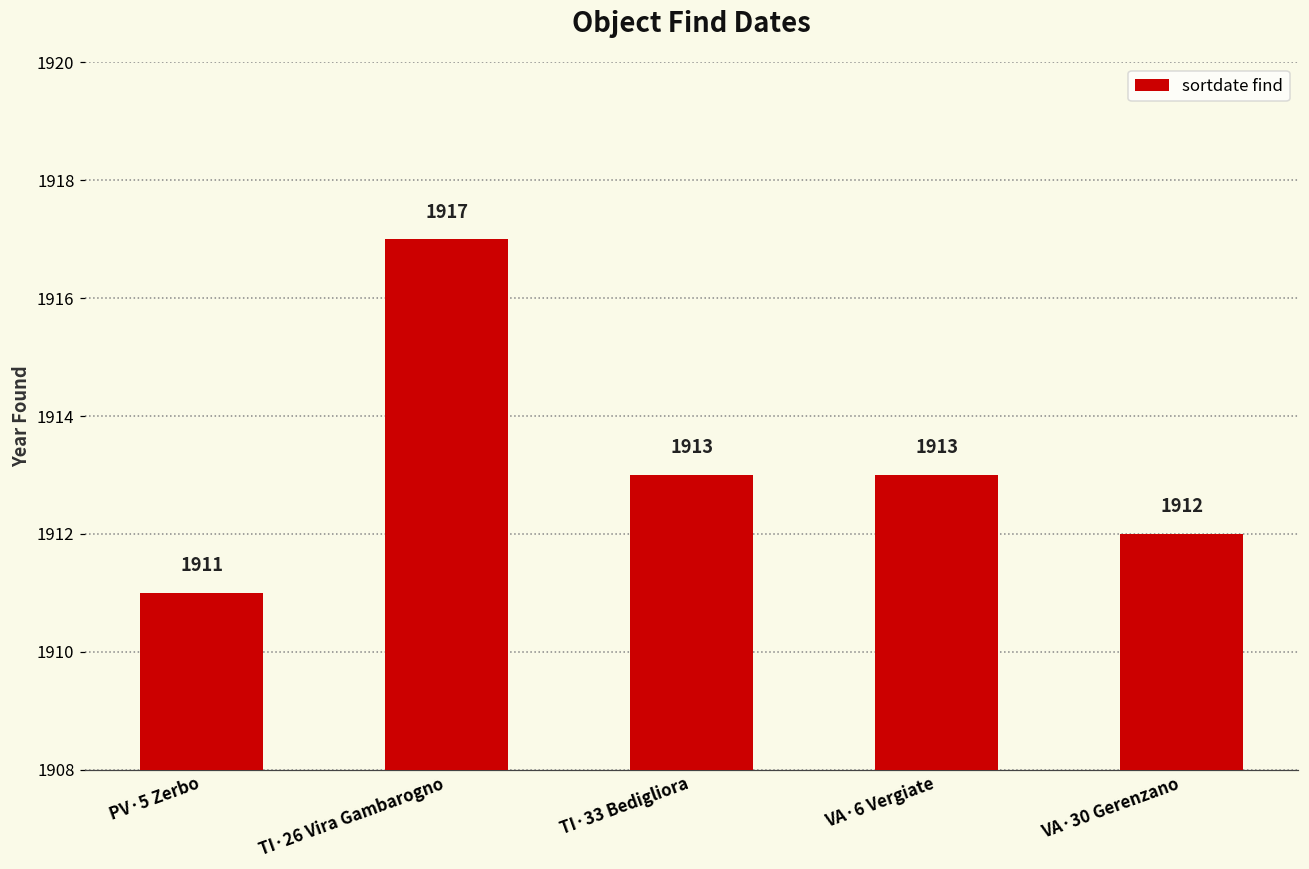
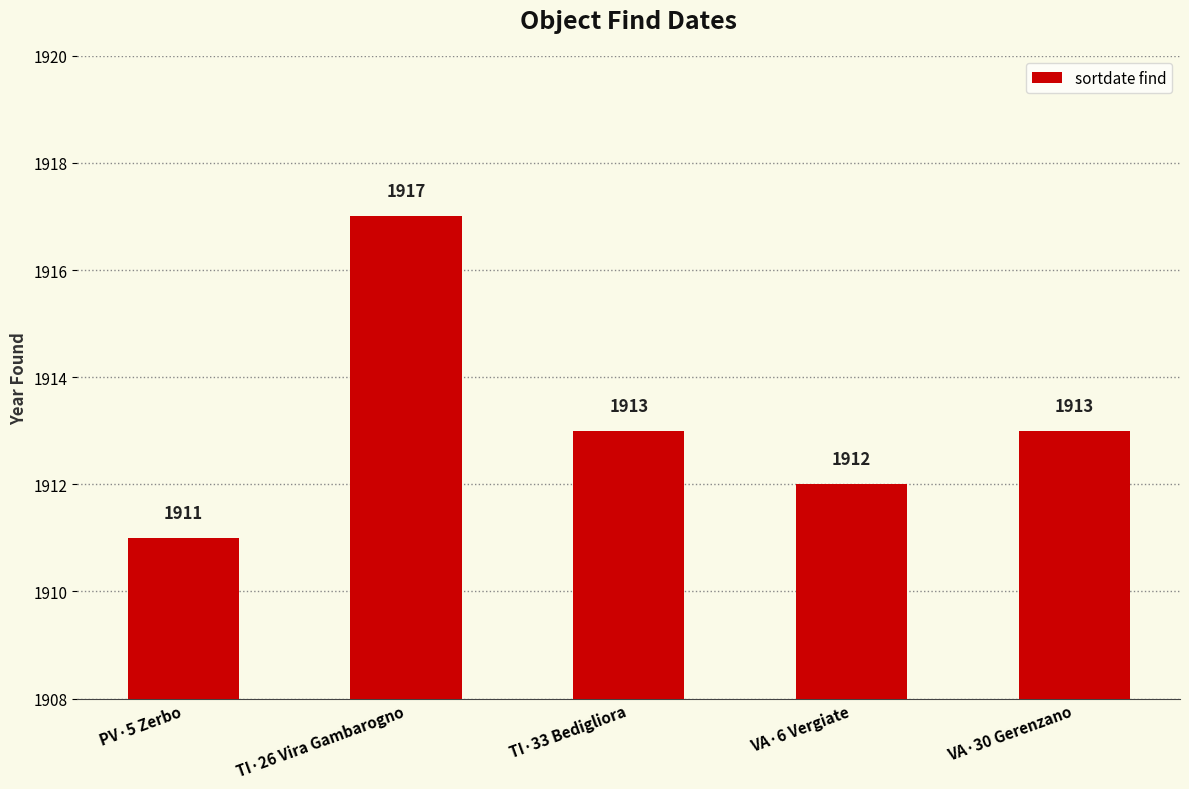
VA·6 Vergiate: 1913 -> 1912
VA·30 Gerenzano: 1912 -> 1913
